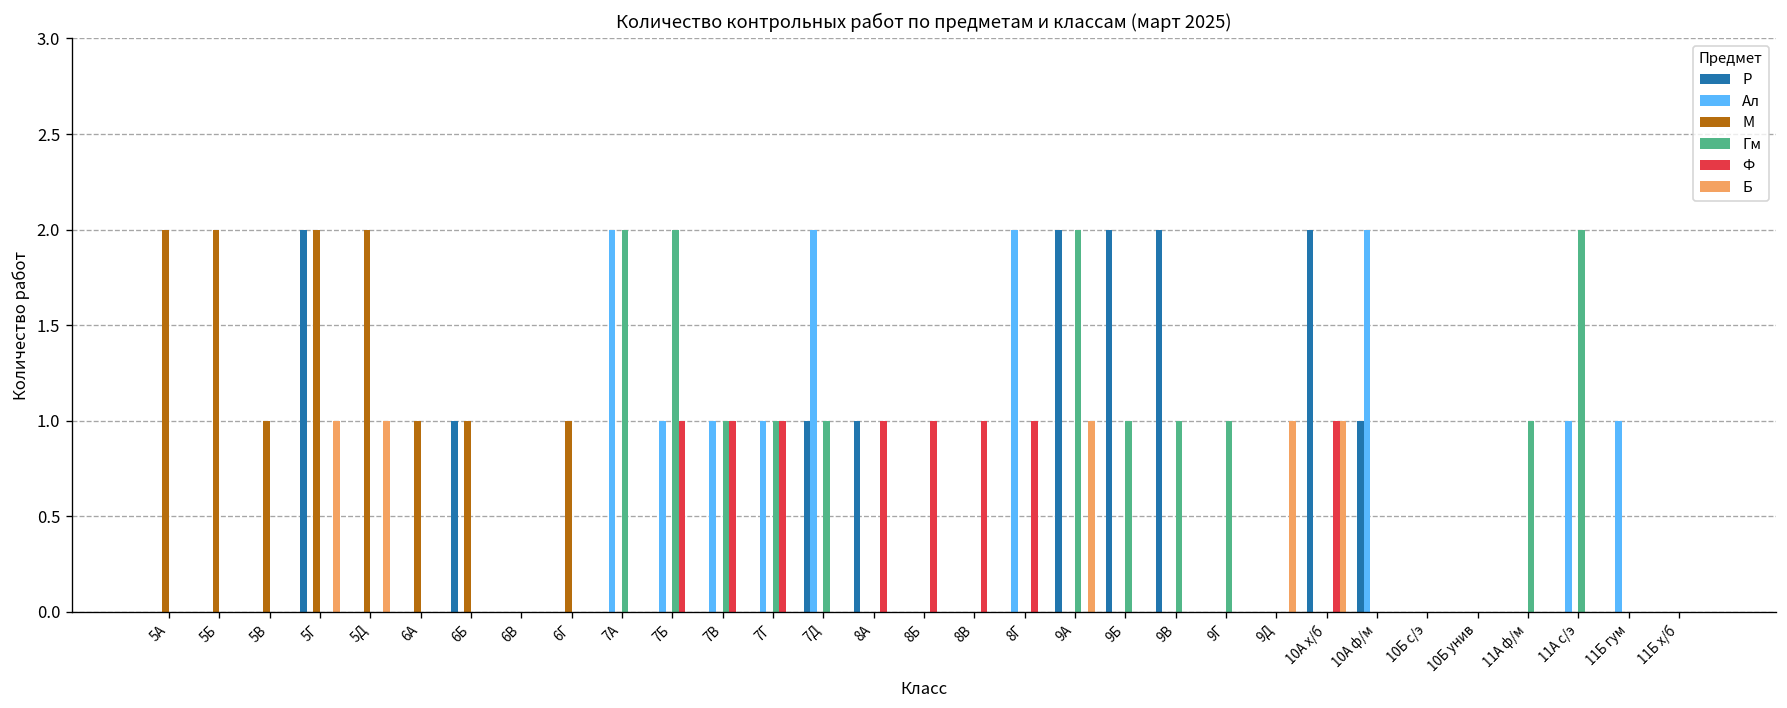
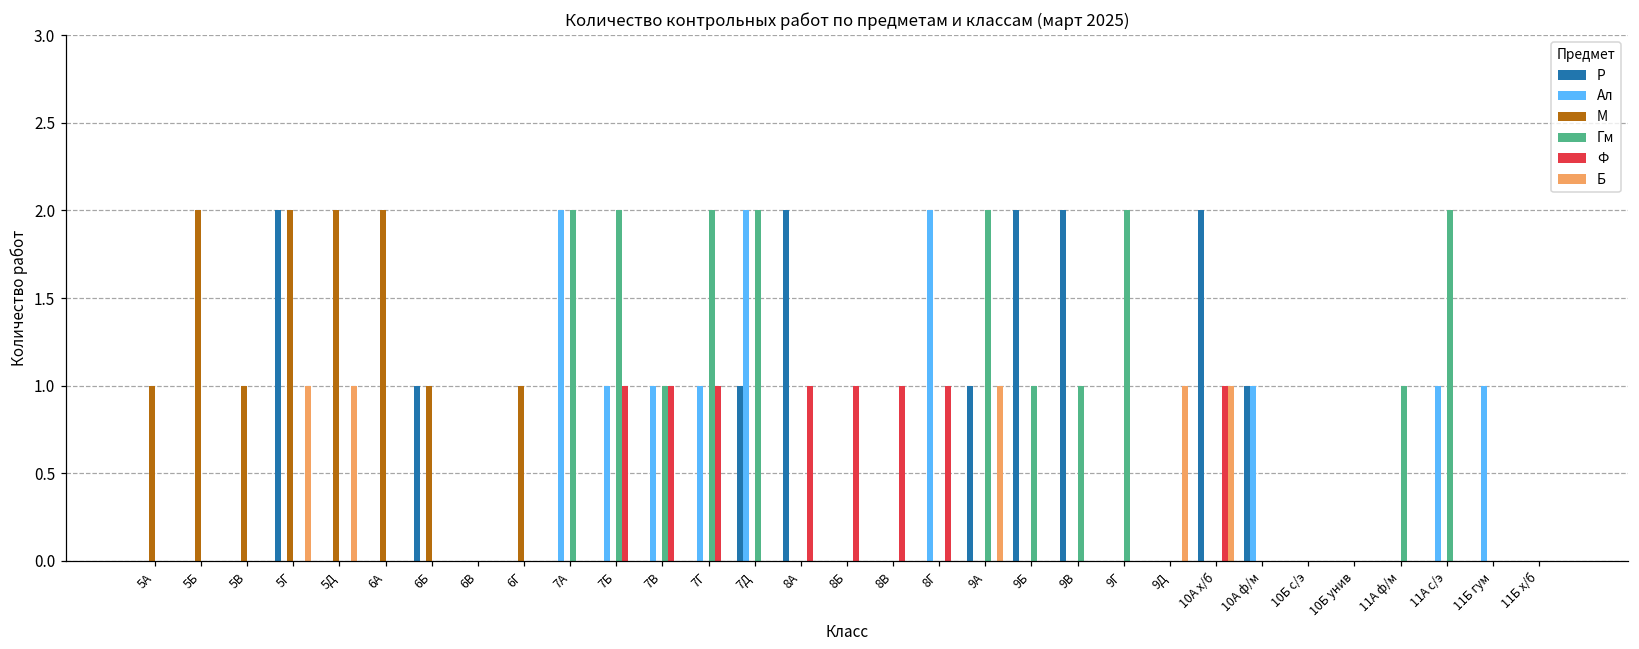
М, 5А: 2 -> 1
М, 6А: 1 -> 2
Гм, 7Г: 1 -> 2
Гм, 7Д: 1 -> 2
Р, 8А: 1 -> 2
Р, 9А: 2 -> 1
Гм, 9Г: 1 -> 2
Ал, 10А ф/м: 2 -> 1
